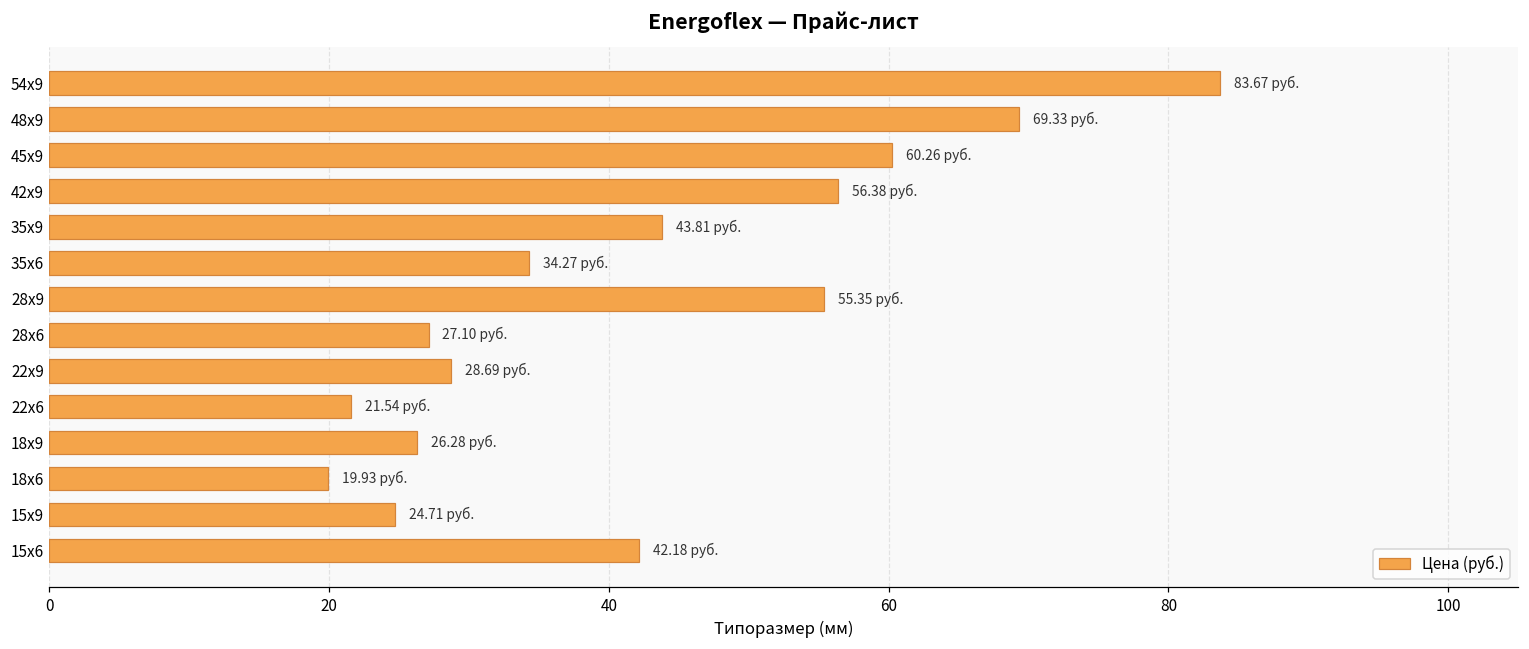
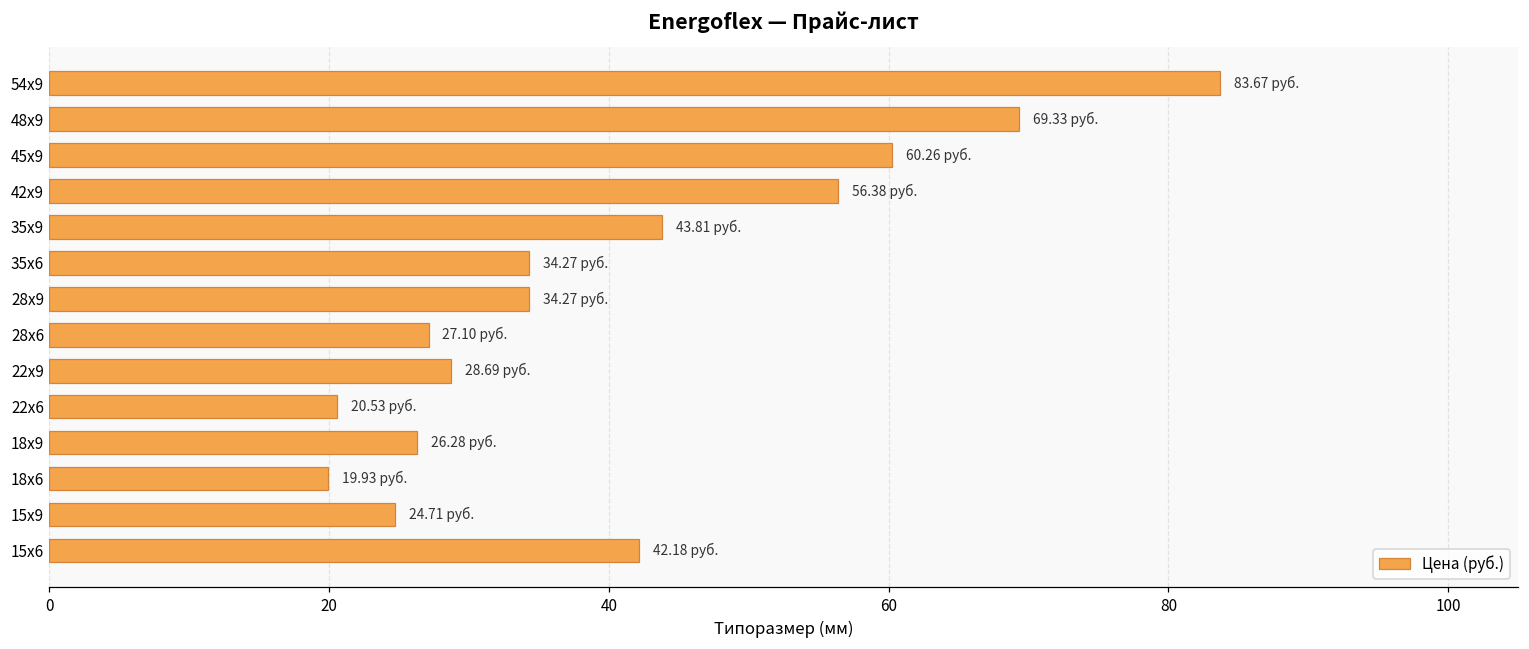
28х9: 55.35 -> 34.27
22х6: 21.54 -> 20.53
